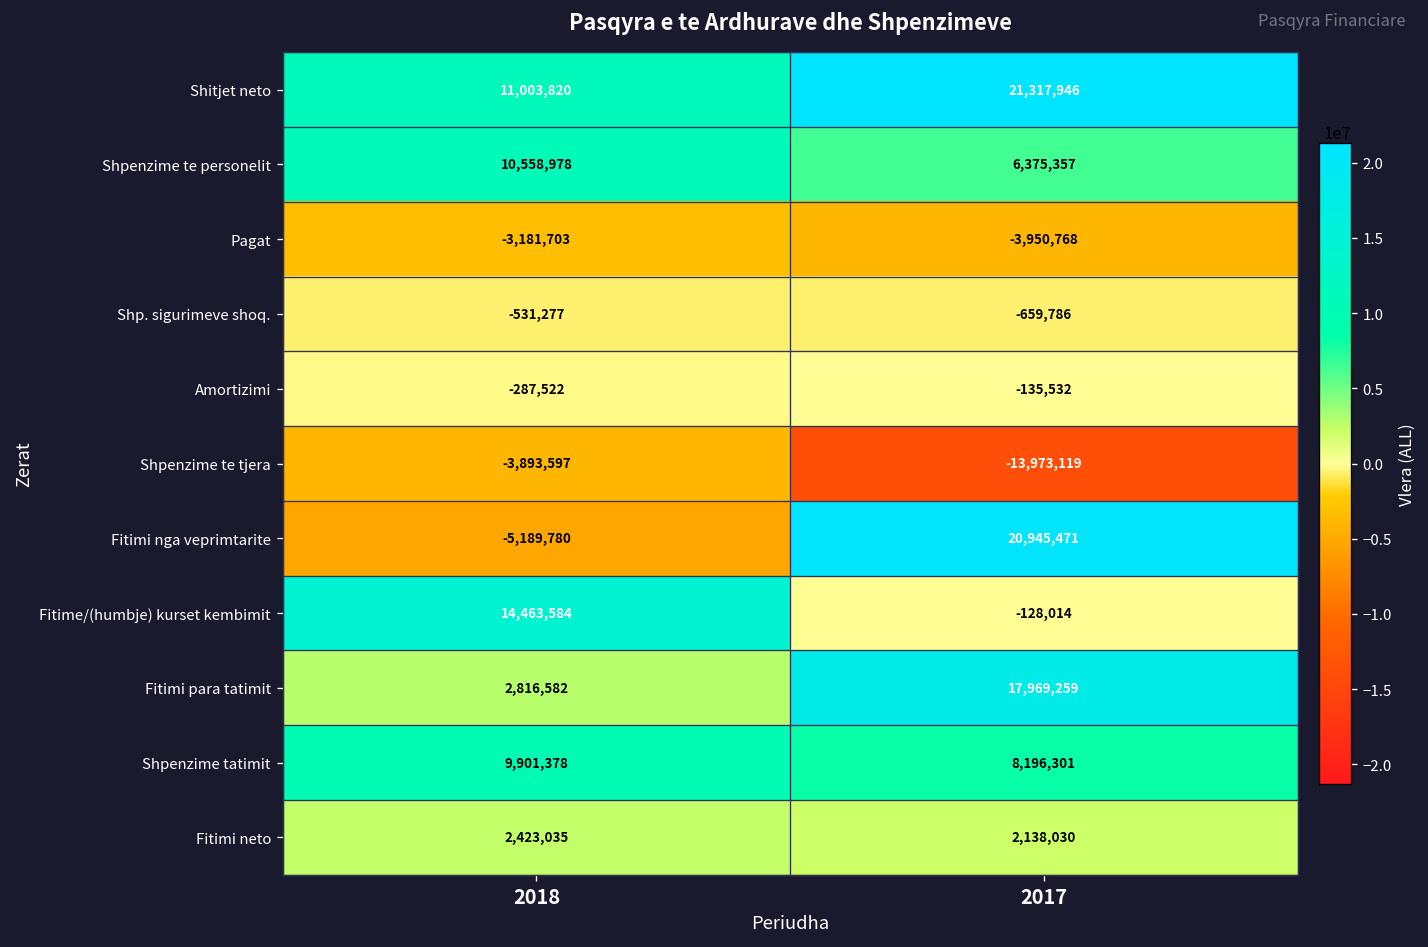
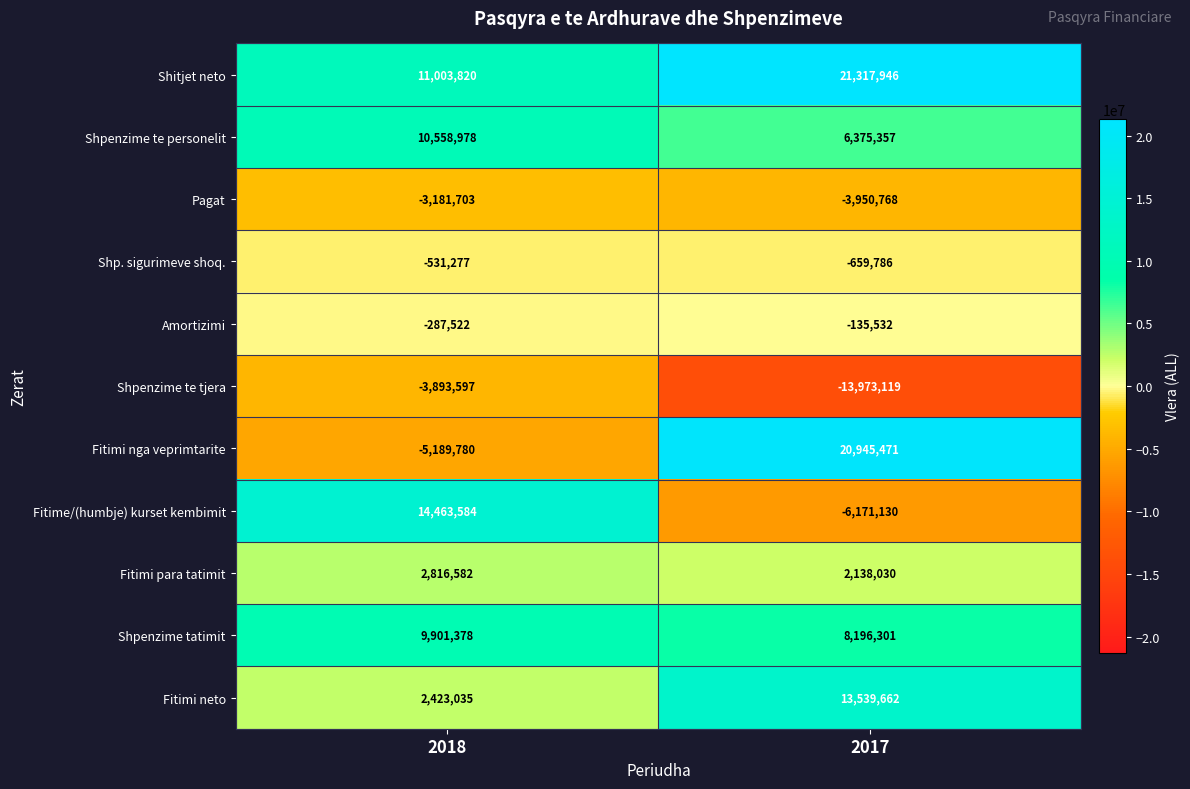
Fitime/(humbje) kurset kembimit, 2017: -128,014 -> -6,171,130
Fitimi para tatimit, 2017: 17,969,259 -> 2,138,030
Fitimi neto, 2017: 2,138,030 -> 13,539,662
